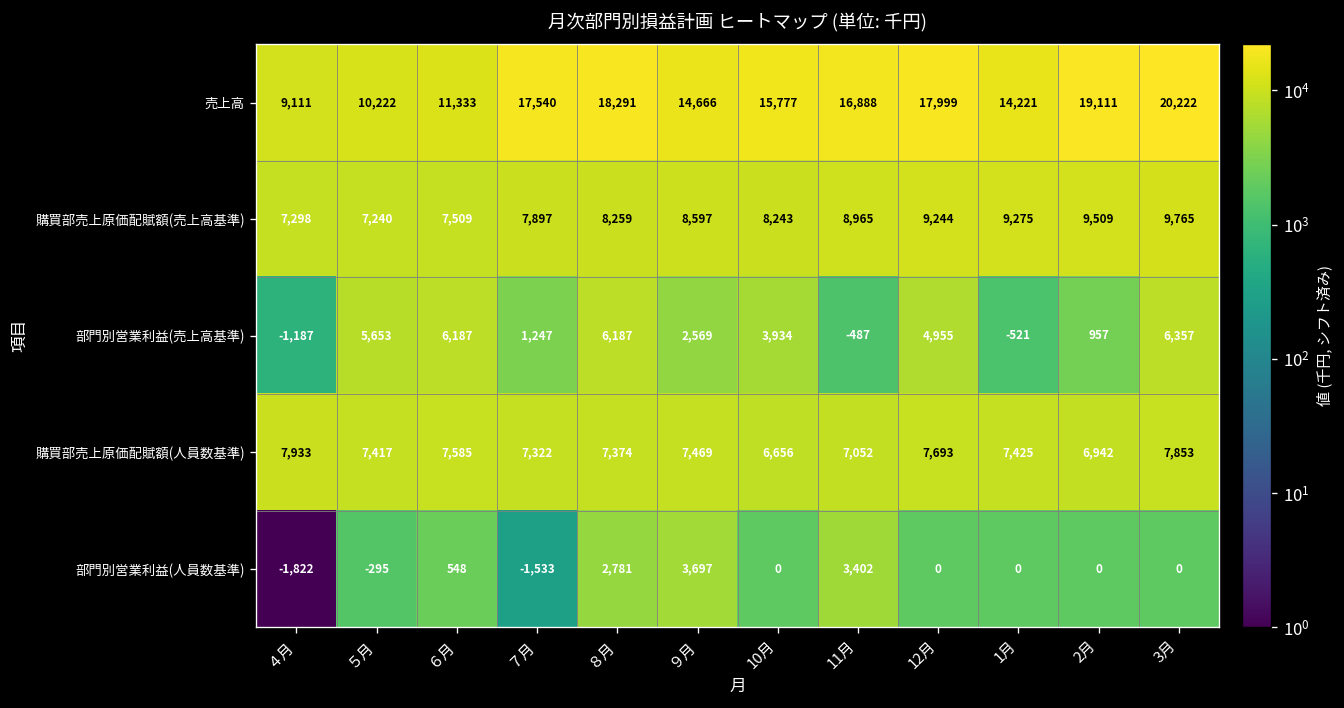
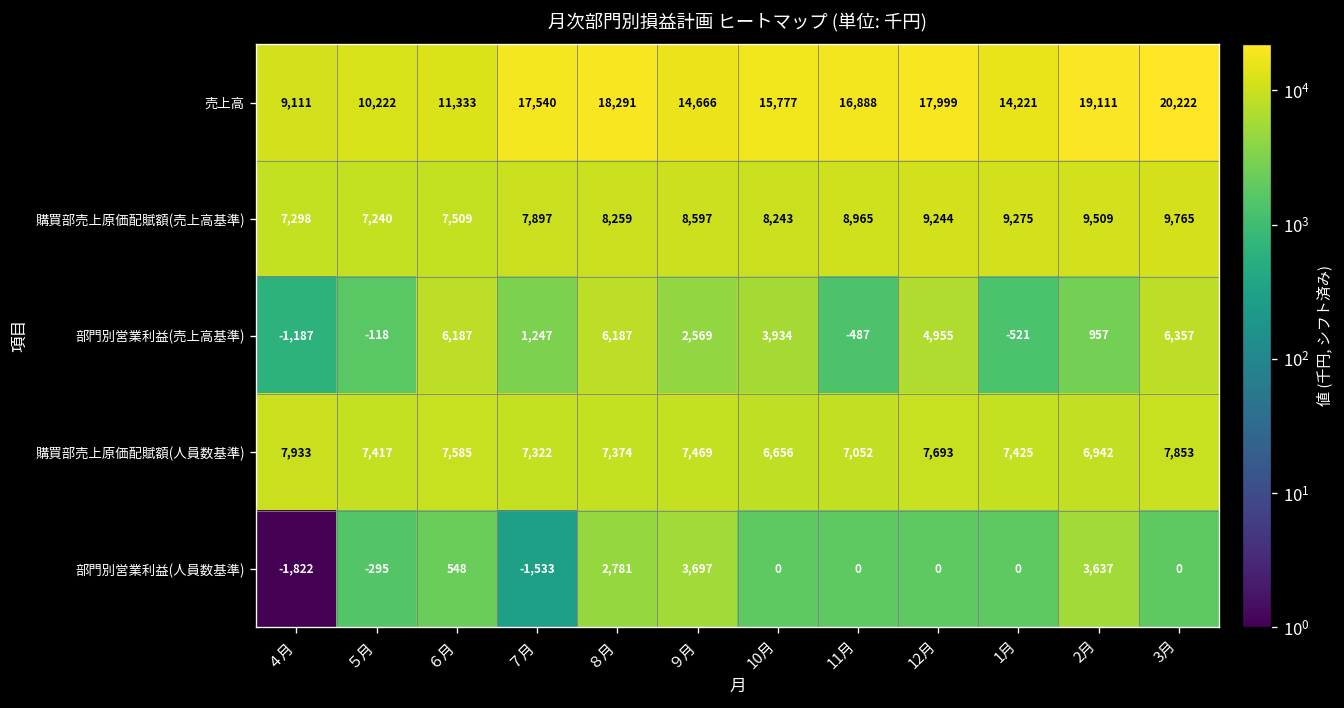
部門別営業利益(売上高基準), ５月: 5,653 -> -118
部門別営業利益(人員数基準), 11月: 3,402 -> 0
部門別営業利益(人員数基準), 2月: 0 -> 3,637
